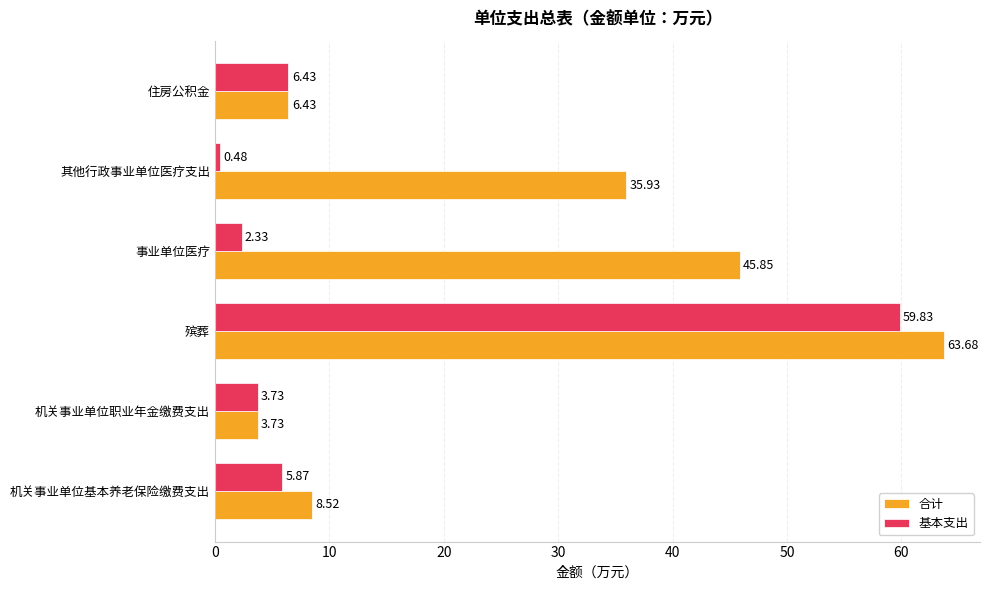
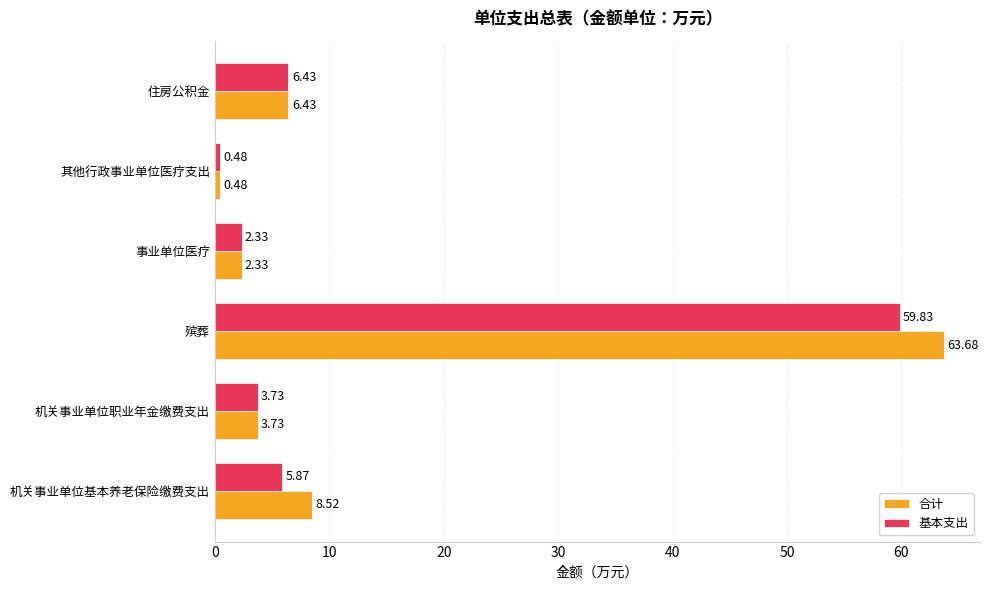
合计, 其他行政事业单位医疗支出: 35.93 -> 0.48
合计, 事业单位医疗: 45.85 -> 2.33
